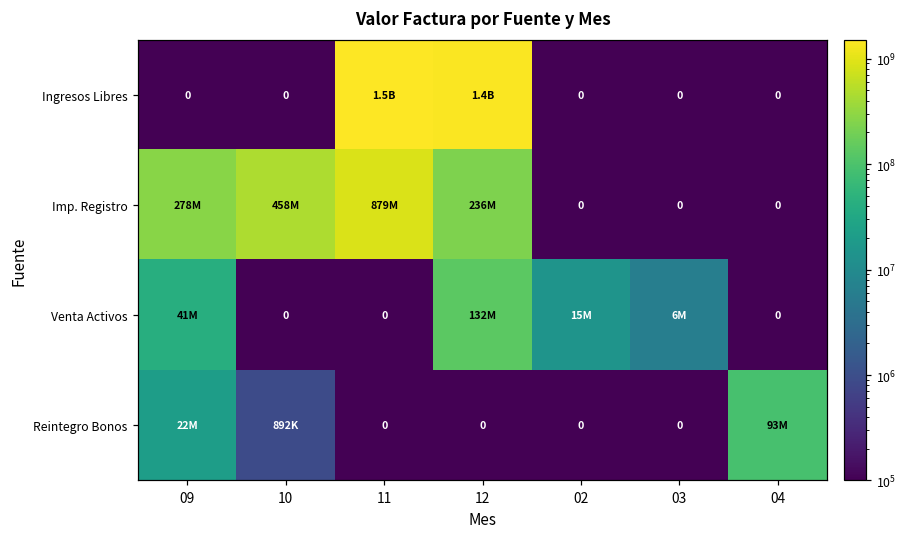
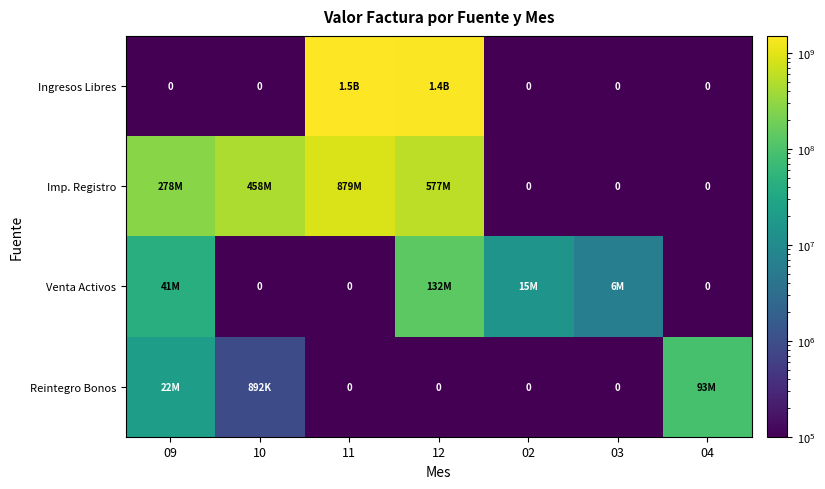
Imp. Registro, 12: 236M -> 577M
